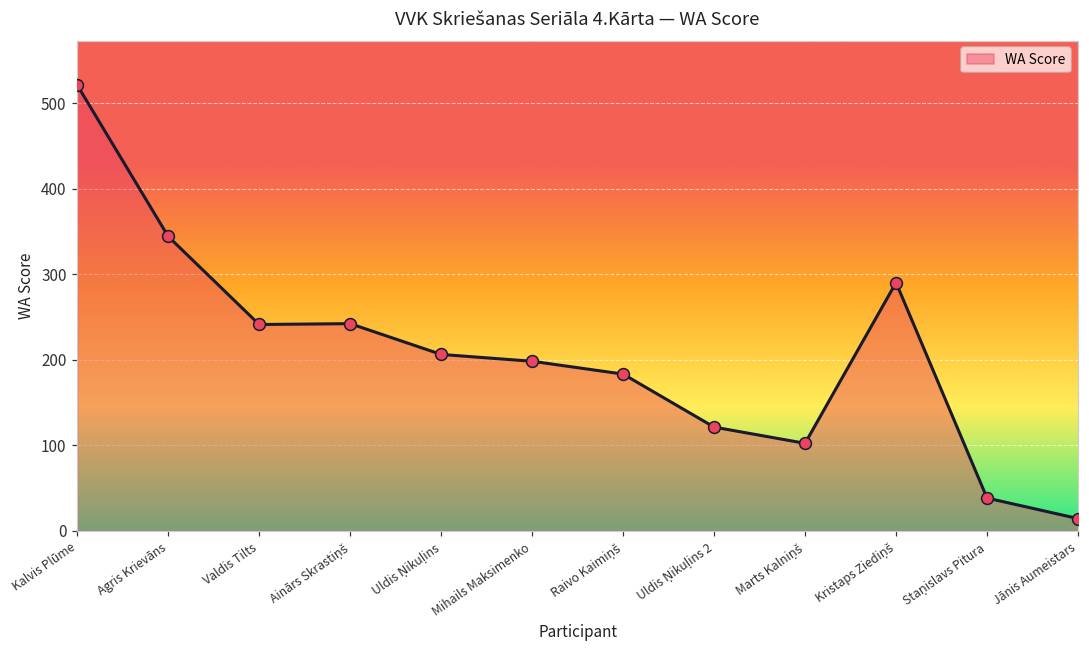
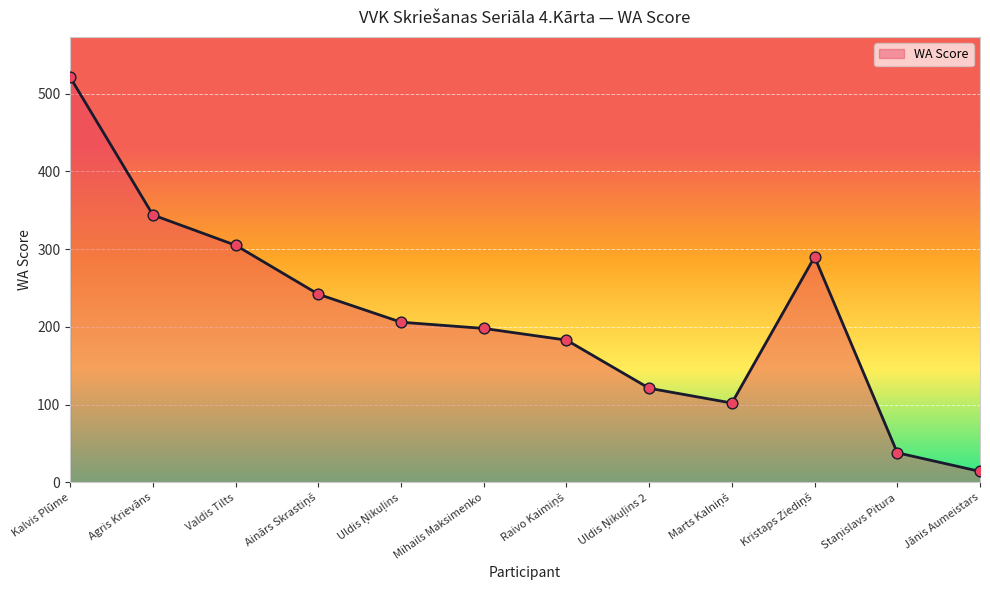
Valdis Tilts: 240 -> 310
